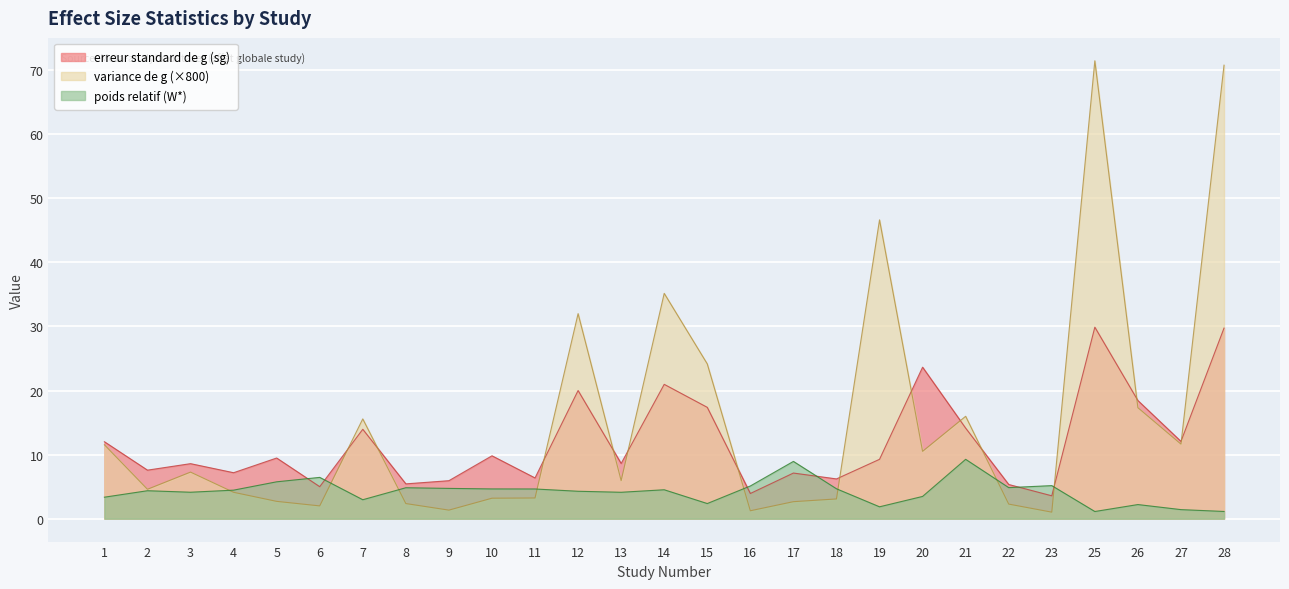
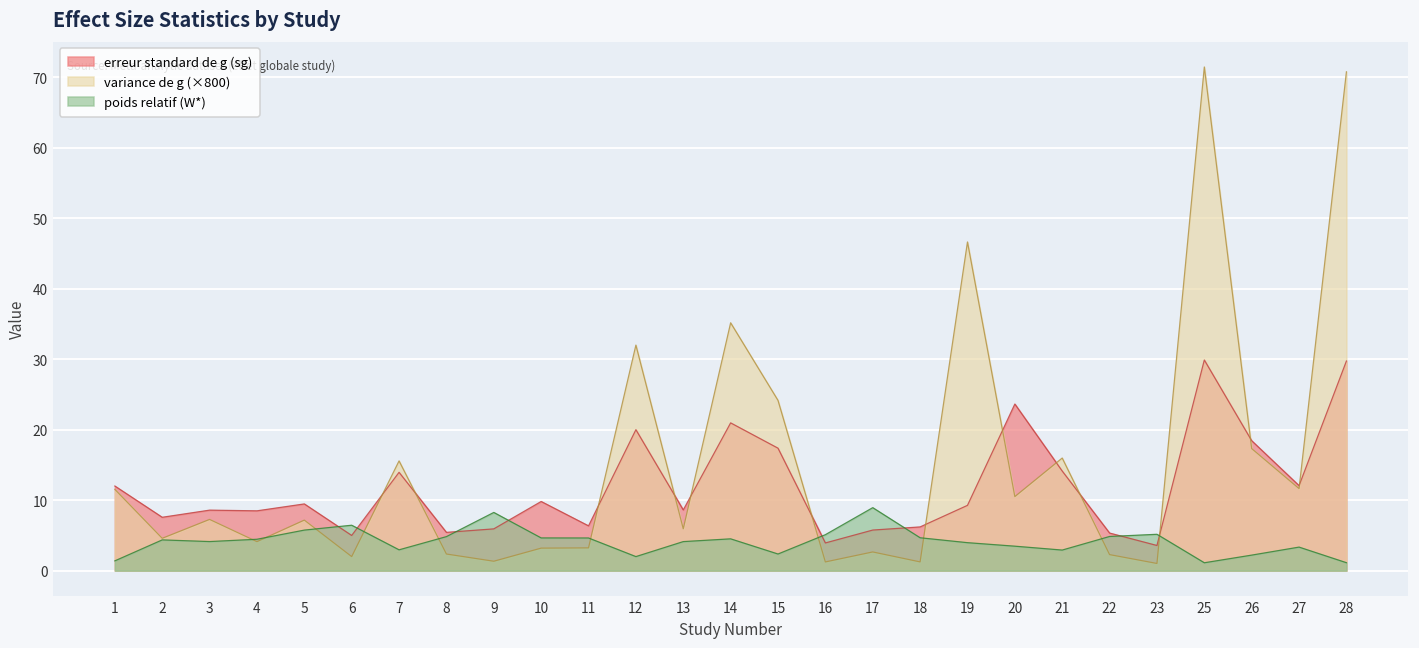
poids relatif (W*), 1: 3 -> 1
erreur standard de g (sg), 4: 7 -> 8
variance de g (×800), 5: 3 -> 7
poids relatif (W*), 9: 5 -> 8
poids relatif (W*), 12: 4 -> 2
erreur standard de g (sg), 17: 7 -> 6
variance de g (×800), 18: 3 -> 1
poids relatif (W*), 19: 2 -> 4
poids relatif (W*), 21: 9 -> 3
poids relatif (W*), 27: 1 -> 3
